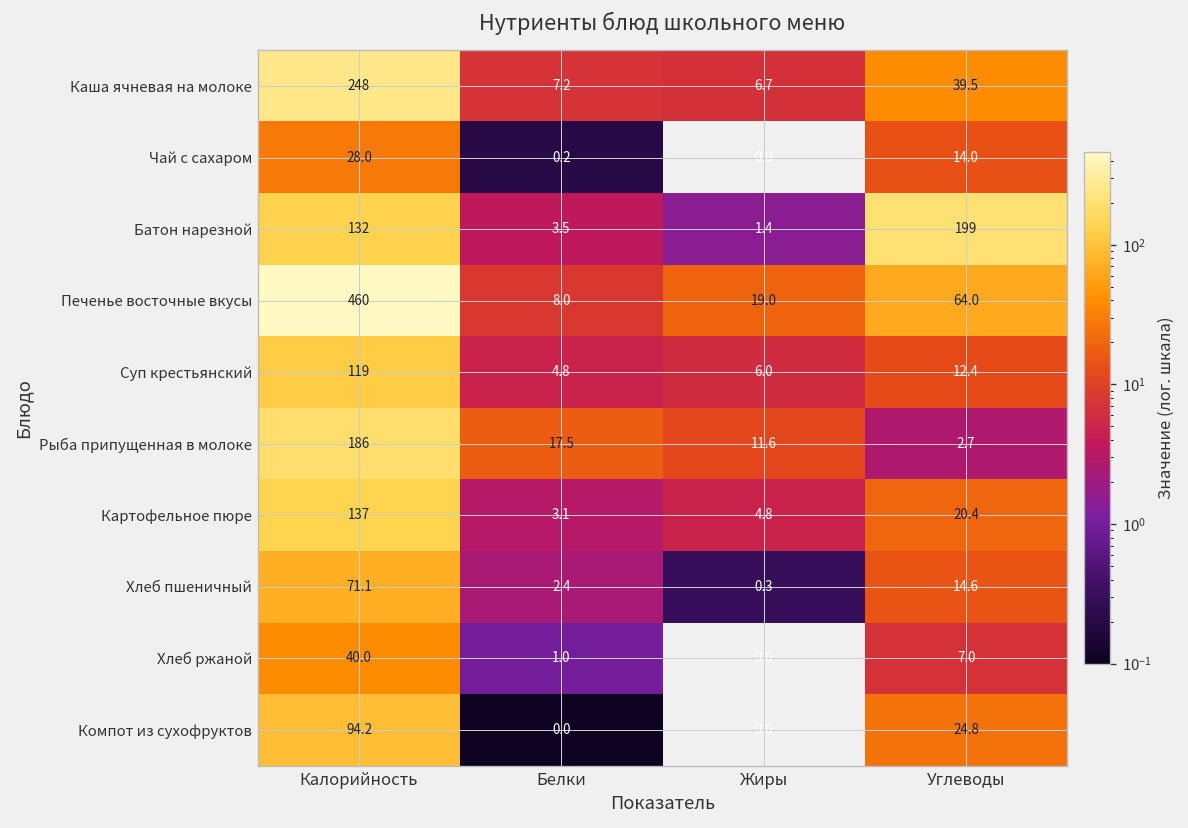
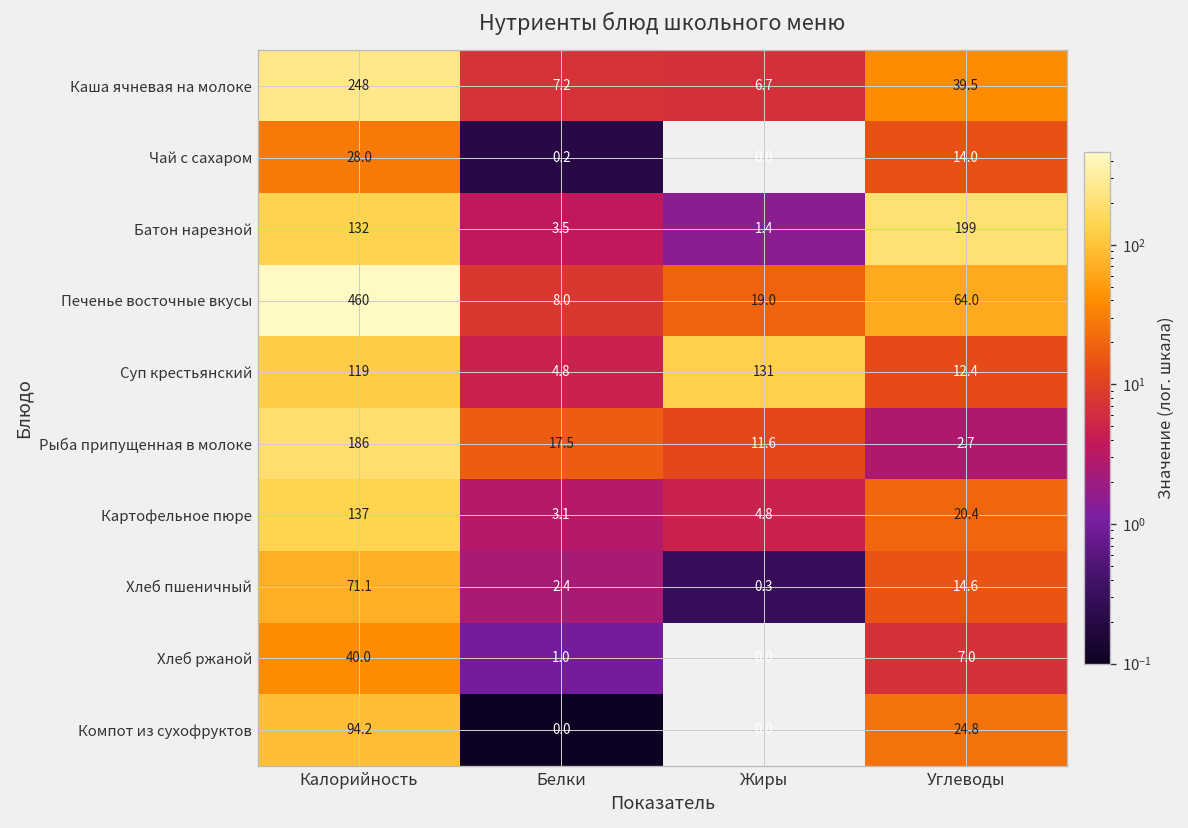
Суп крестьянский, Жиры: 6.0 -> 131
